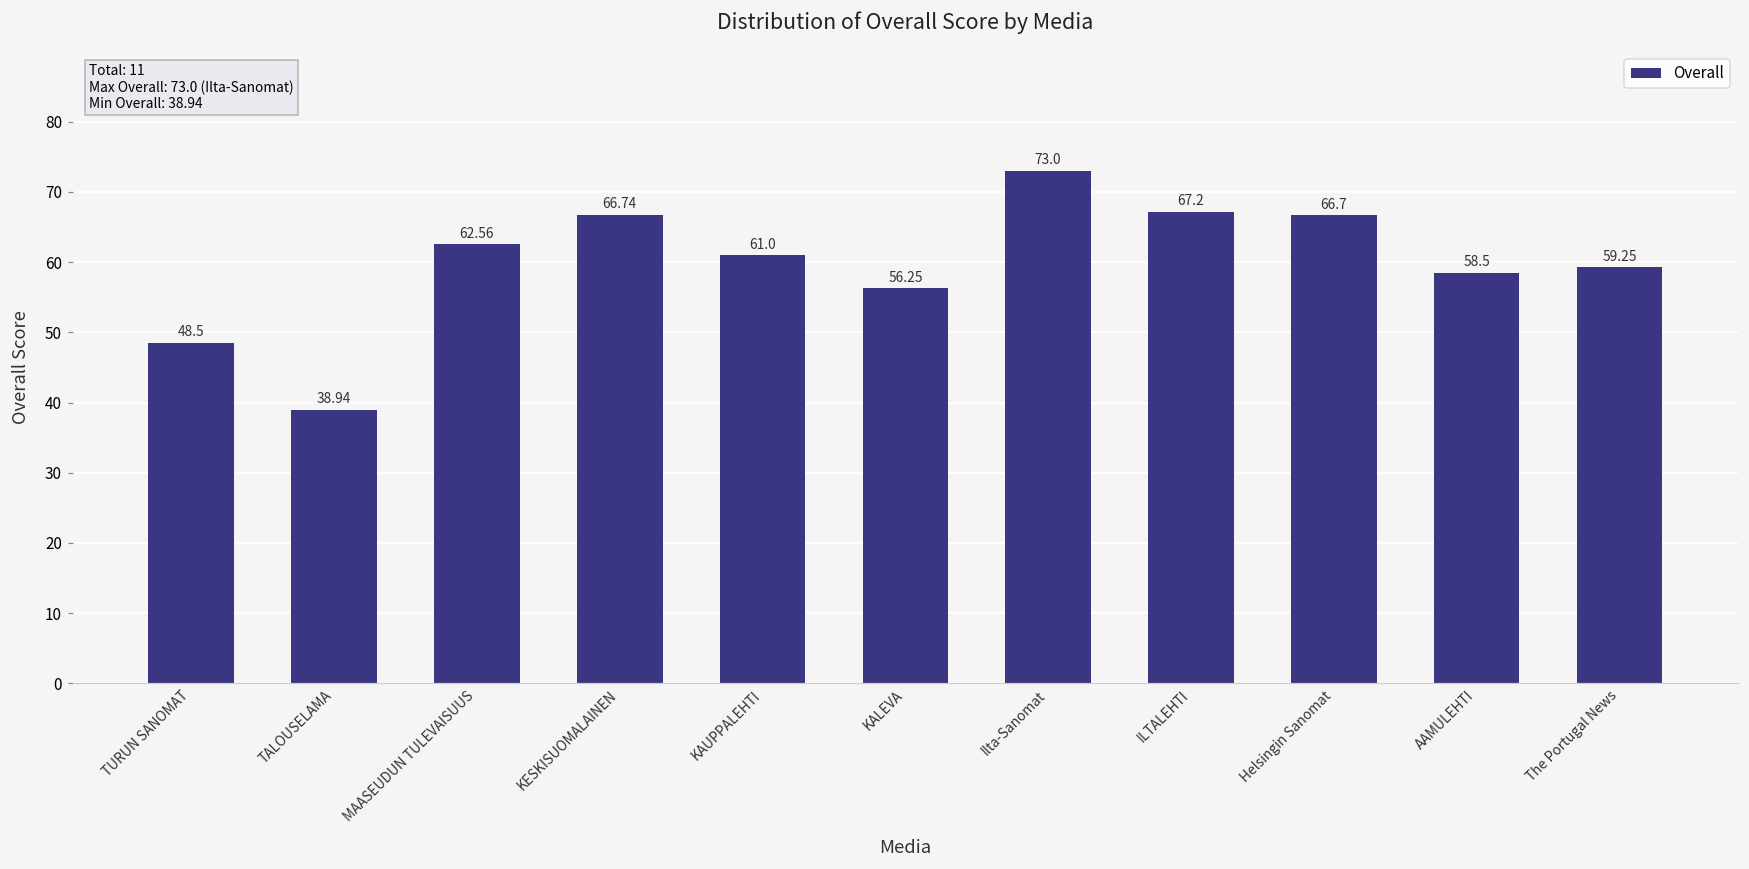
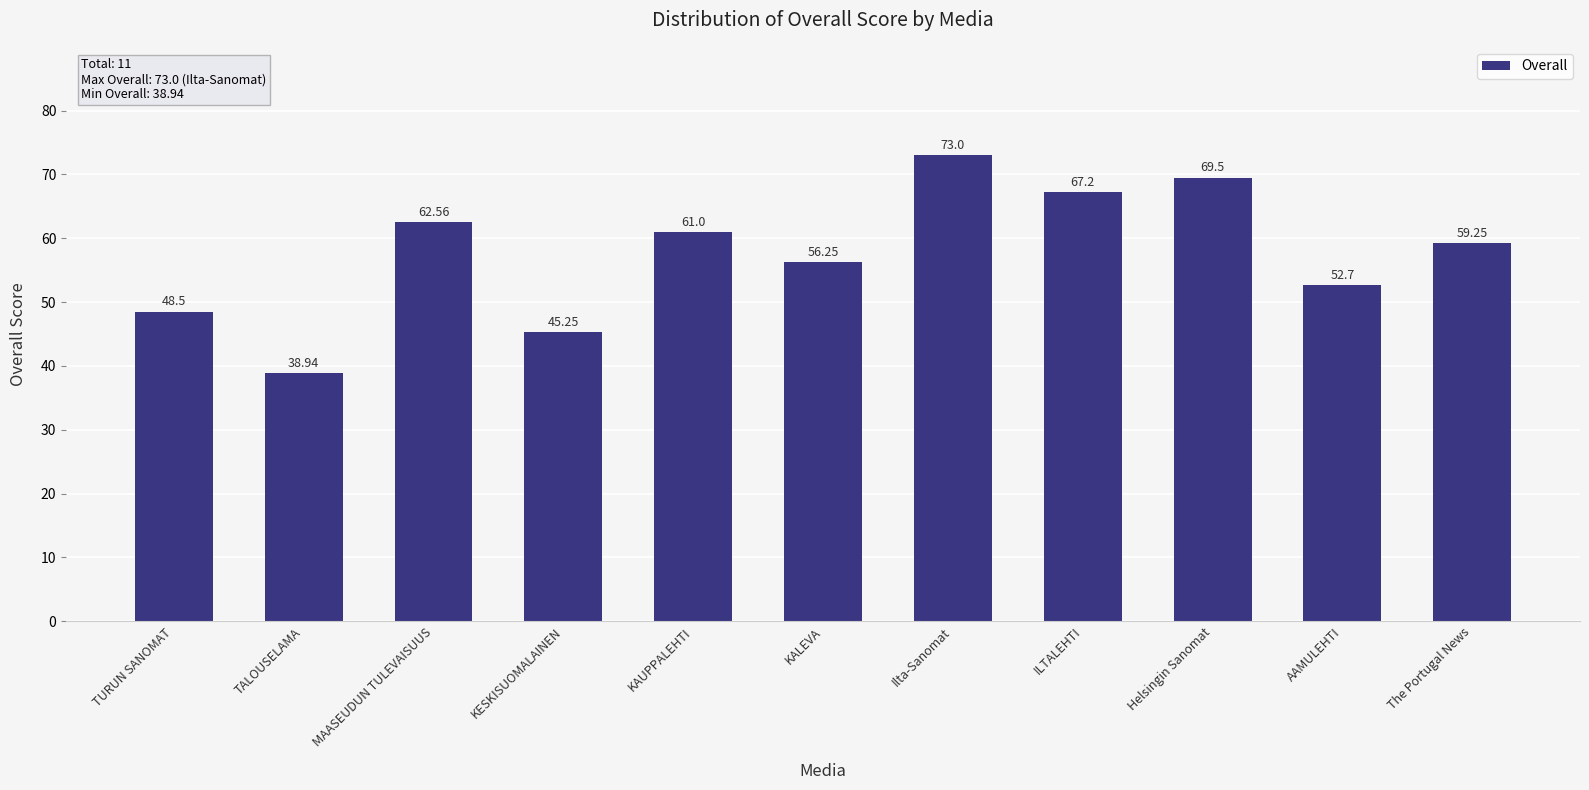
KESKISUOMALAINEN: 66.74 -> 45.25
Helsingin Sanomat: 66.7 -> 69.5
AAMULEHTI: 58.5 -> 52.7
